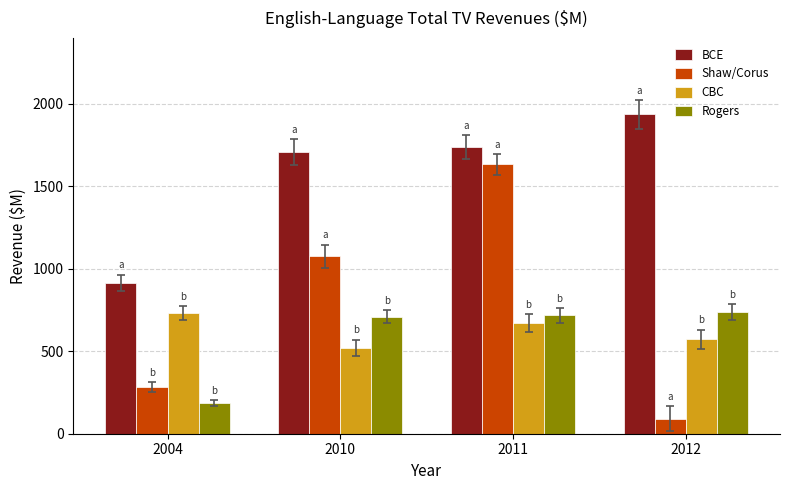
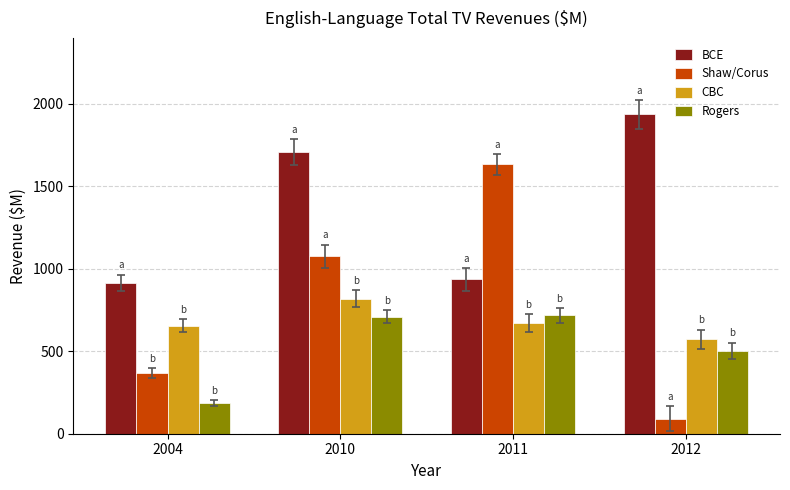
Shaw/Corus, 2004: 280 -> 370
CBC, 2004: 730 -> 650
CBC, 2010: 520 -> 820
BCE, 2011: 1740 -> 940
Rogers, 2012: 740 -> 500
